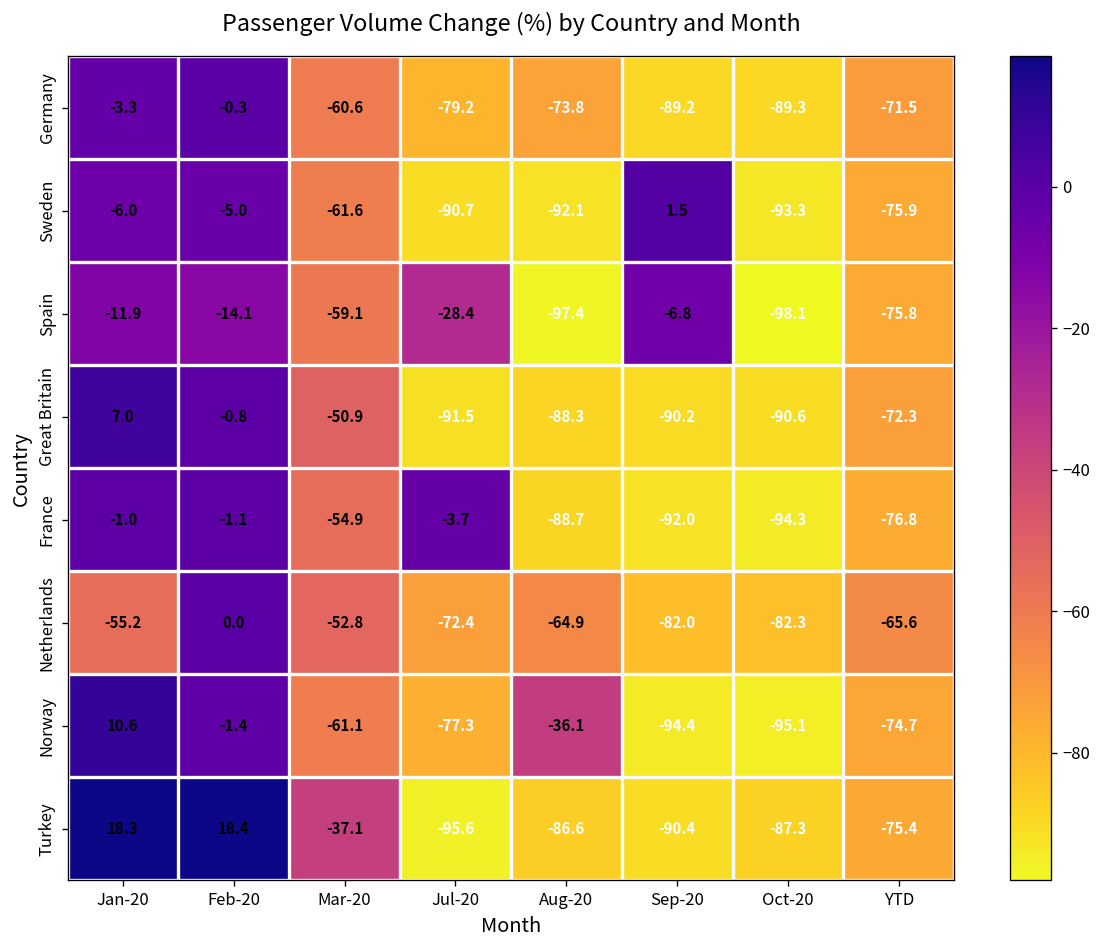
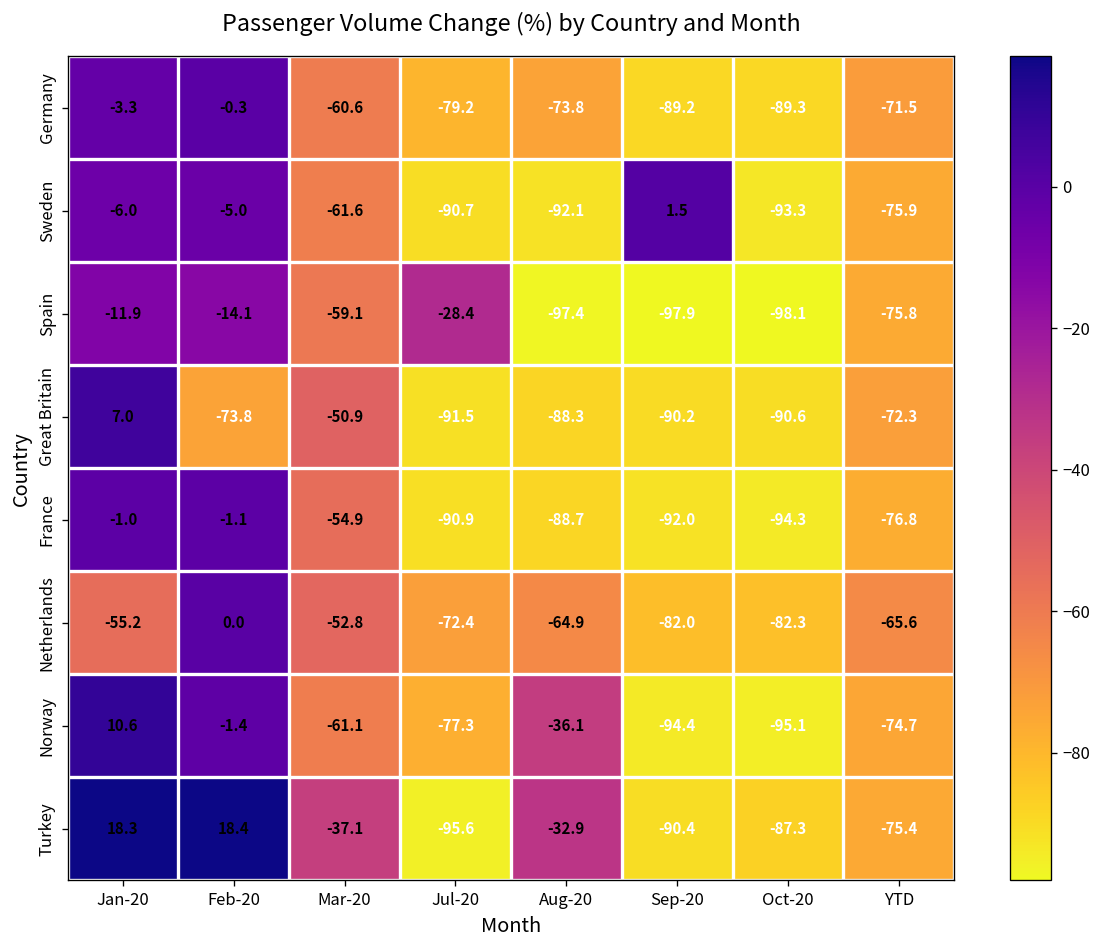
Spain, Sep-20: -6.8 -> -97.9
Great Britain, Feb-20: -0.8 -> -73.8
France, Jul-20: -3.7 -> -90.9
Turkey, Aug-20: -86.6 -> -32.9
